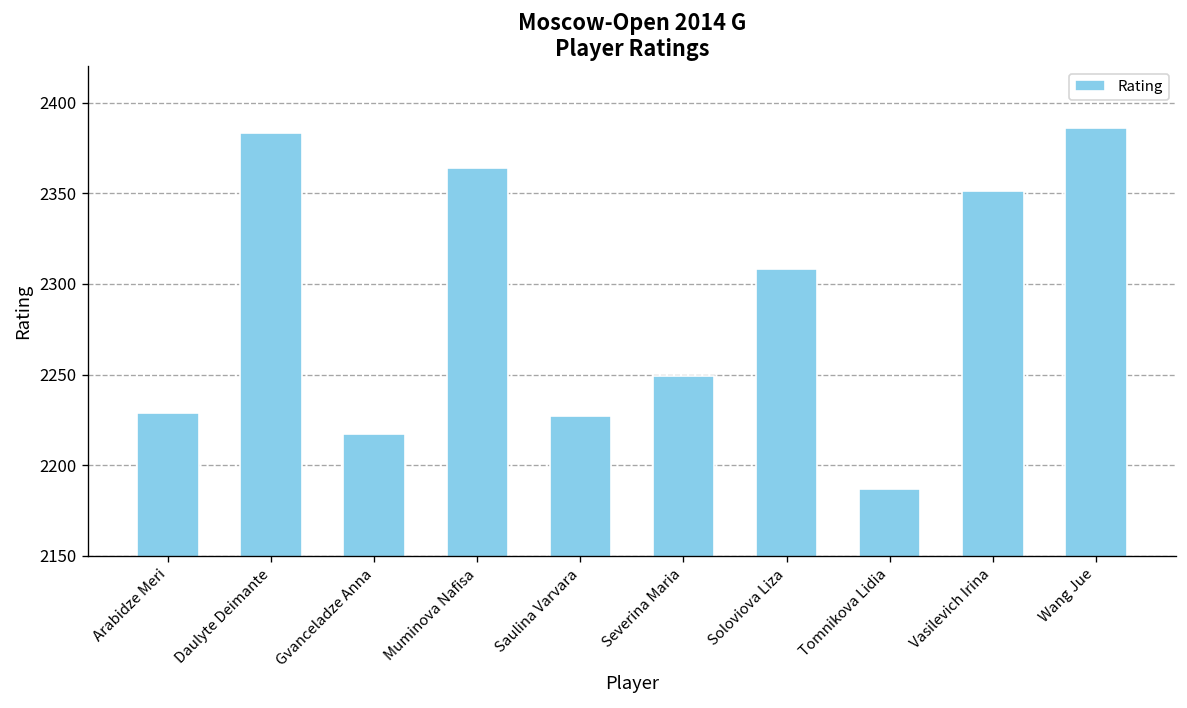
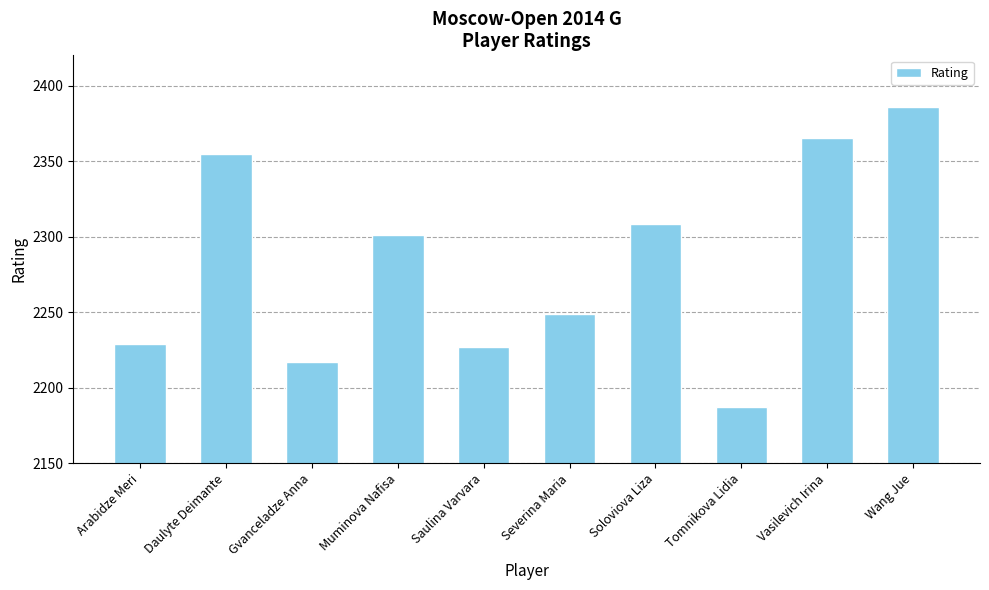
Daulyte Deimante: 2383 -> 2355
Muminova Nafisa: 2364 -> 2301
Vasilevich Irina: 2351 -> 2365
